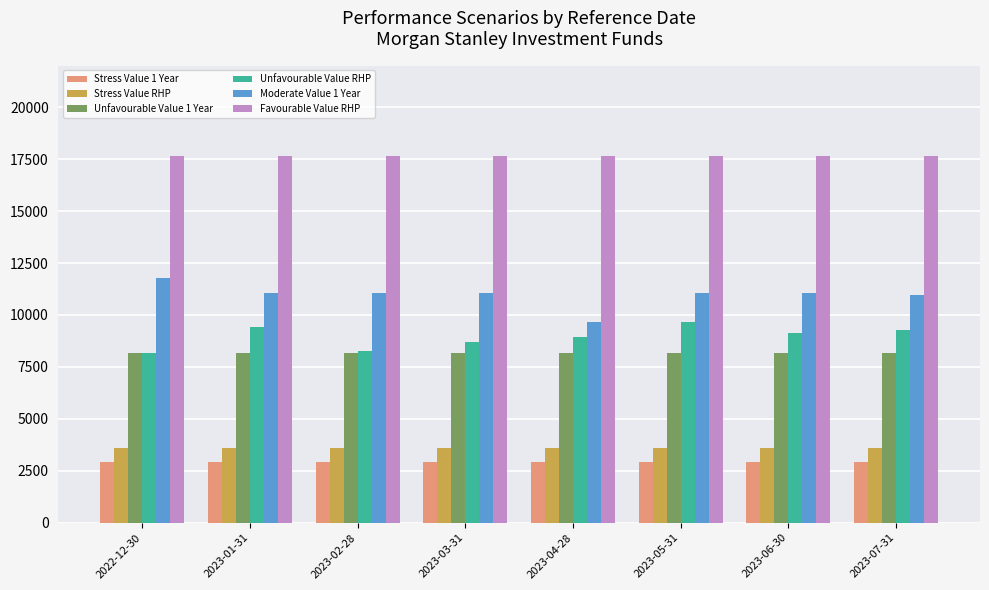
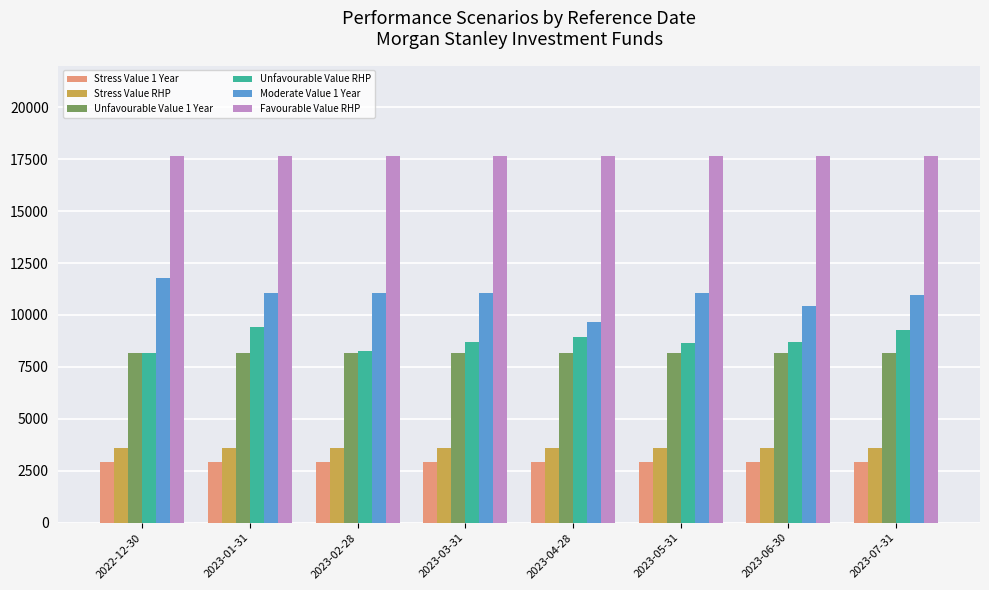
Unfavourable Value RHP, 2023-05-31: 9700 -> 8700
Unfavourable Value RHP, 2023-06-30: 9200 -> 8700
Moderate Value 1 Year, 2023-06-30: 11000 -> 10400
